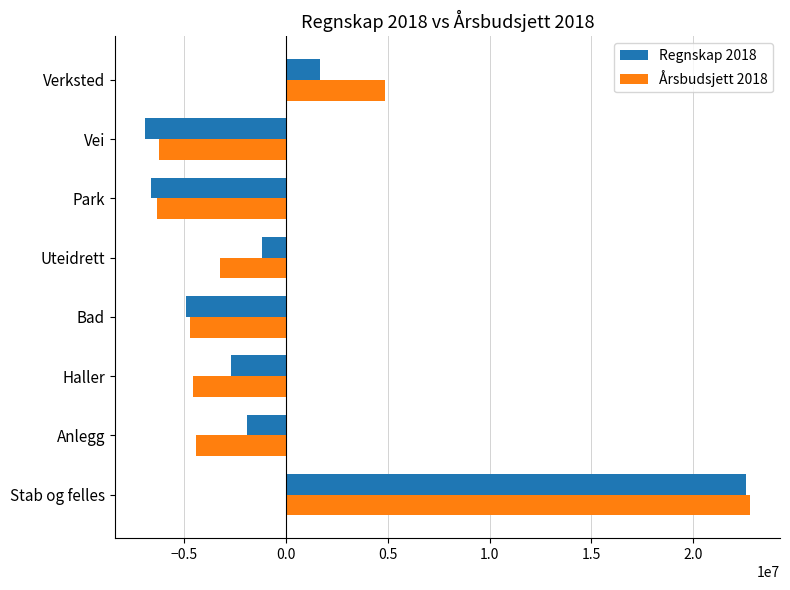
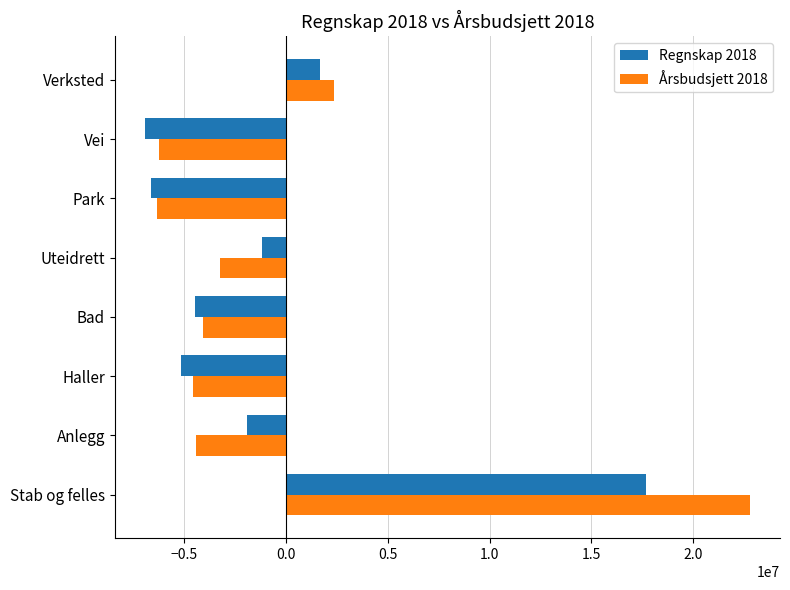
Årsbudsjett 2018, Verksted: 4900000 -> 2400000
Regnskap 2018, Bad: -4900000 -> -4500000
Årsbudsjett 2018, Bad: -4700000 -> -4100000
Regnskap 2018, Haller: -2700000 -> -5200000
Regnskap 2018, Stab og felles: 22600000 -> 17700000
